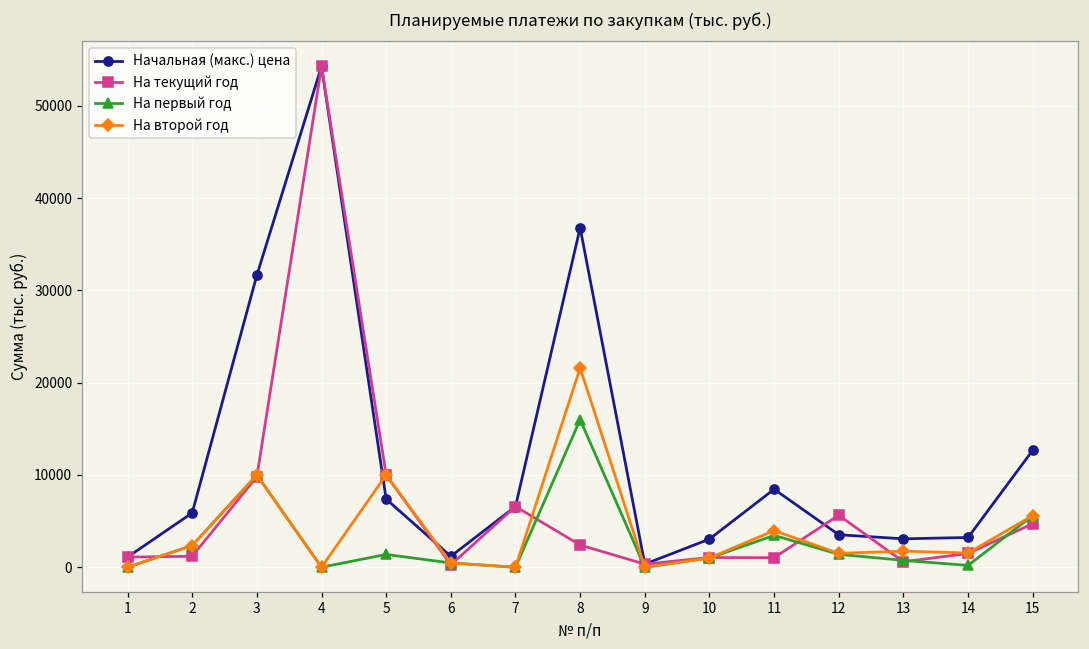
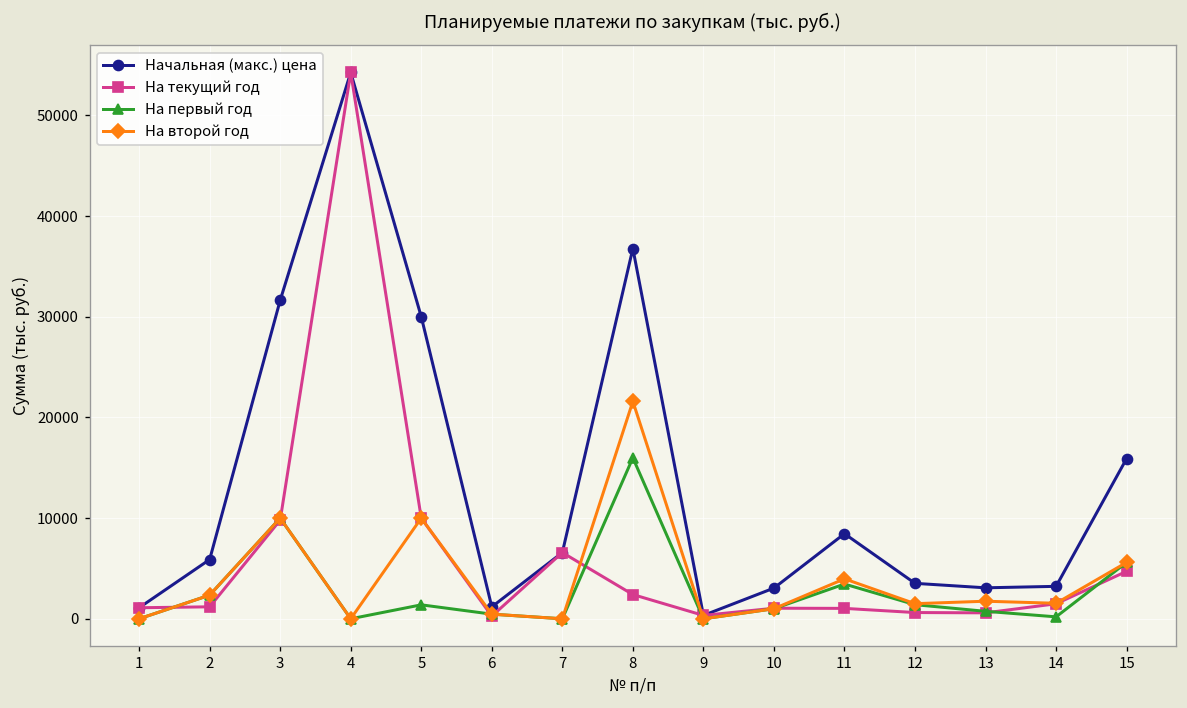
Начальная (макс.) цена, 5: 7000 -> 30000
На текущий год, 12: 6000 -> 1000
Начальная (макс.) цена, 15: 13000 -> 16000
